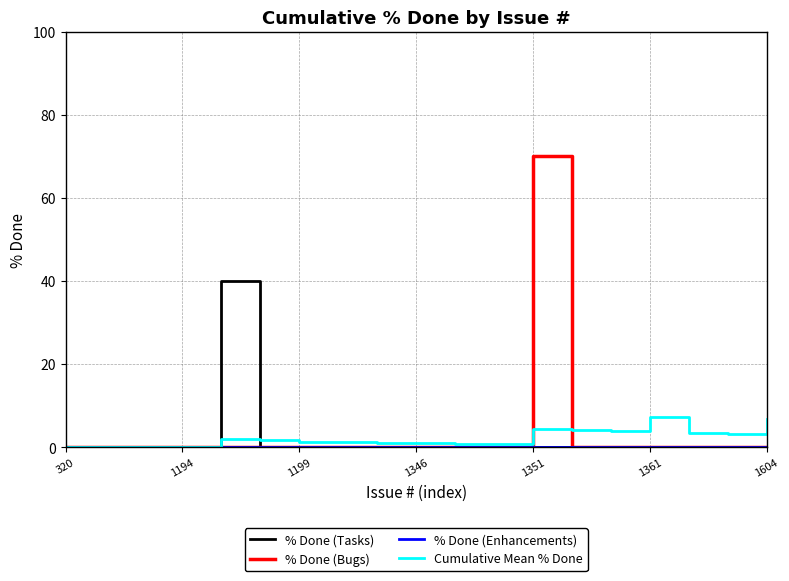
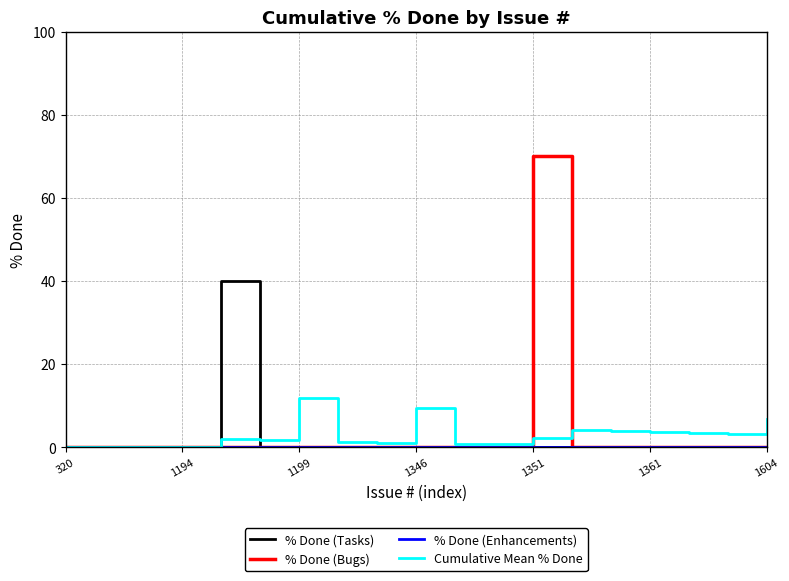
Cumulative Mean % Done, 1199: 1 -> 12
Cumulative Mean % Done, 1346: 1 -> 9
Cumulative Mean % Done, 1351: 4 -> 2
Cumulative Mean % Done, 1361: 7 -> 4
